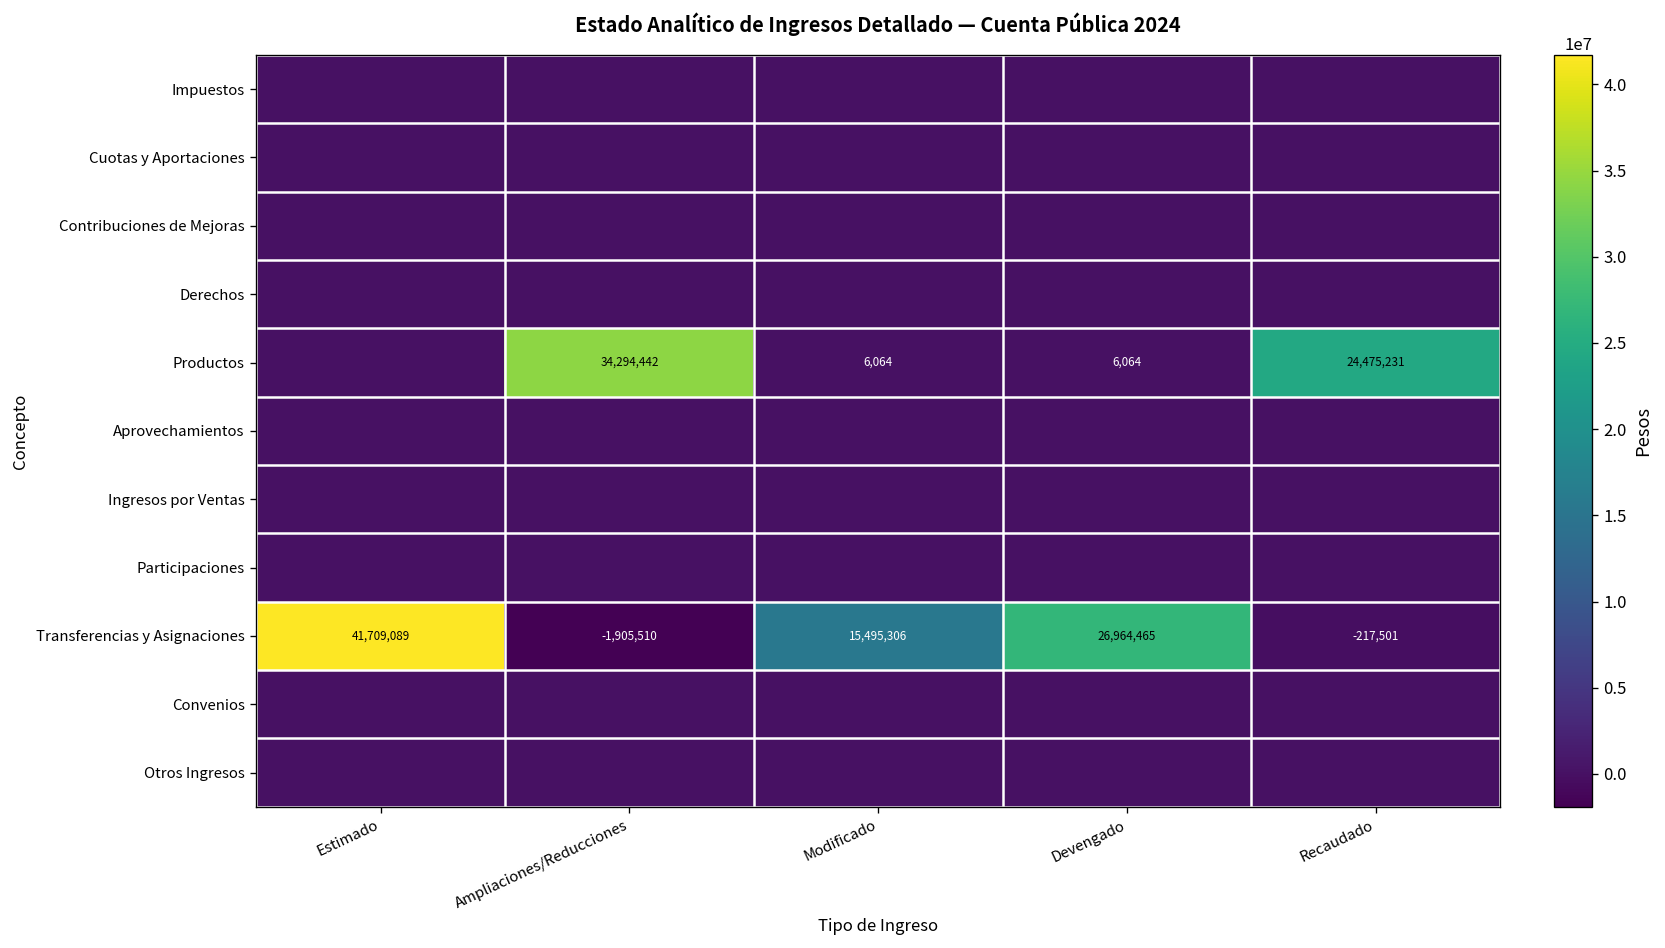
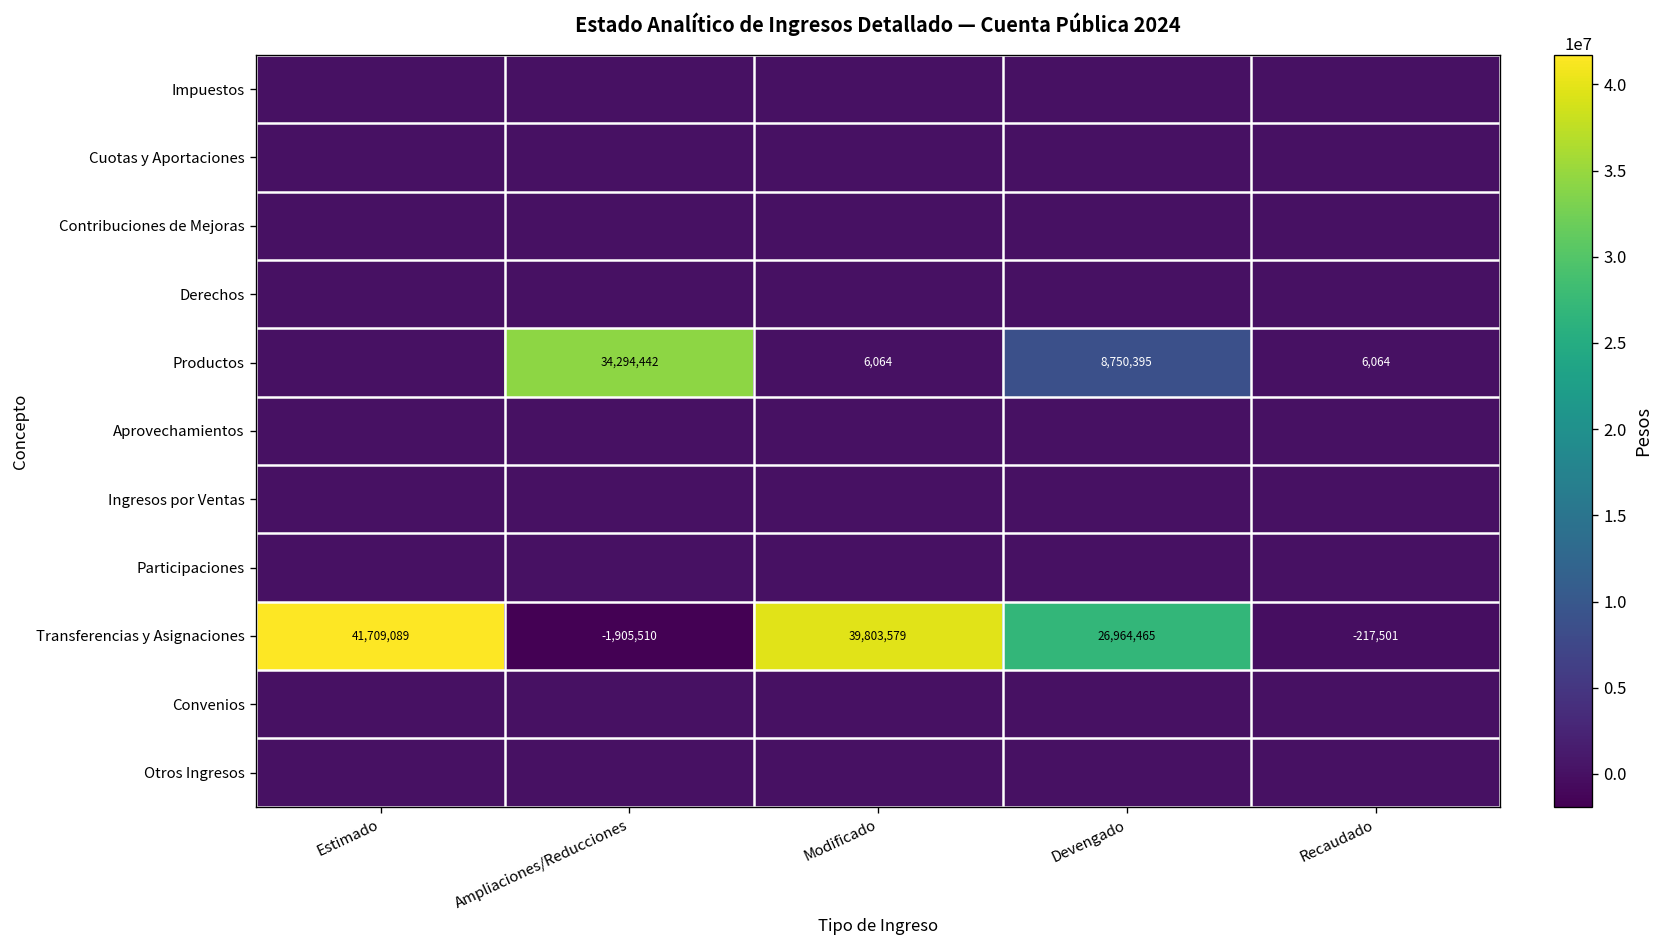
Productos, Devengado: 6,064 -> 8,750,395
Productos, Recaudado: 24,475,231 -> 6,064
Transferencias y Asignaciones, Modificado: 15,495,306 -> 39,803,579
